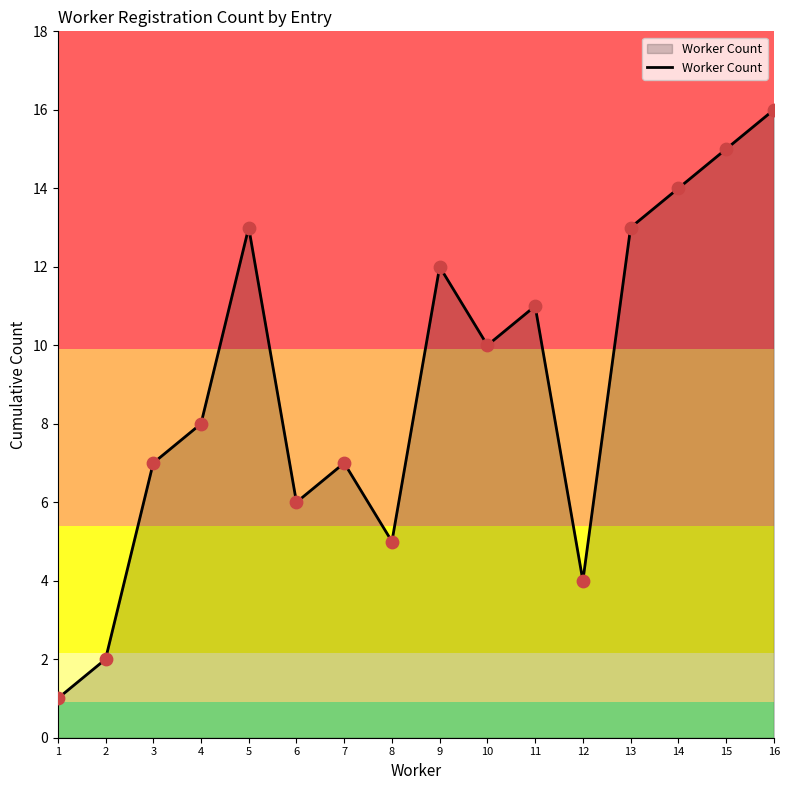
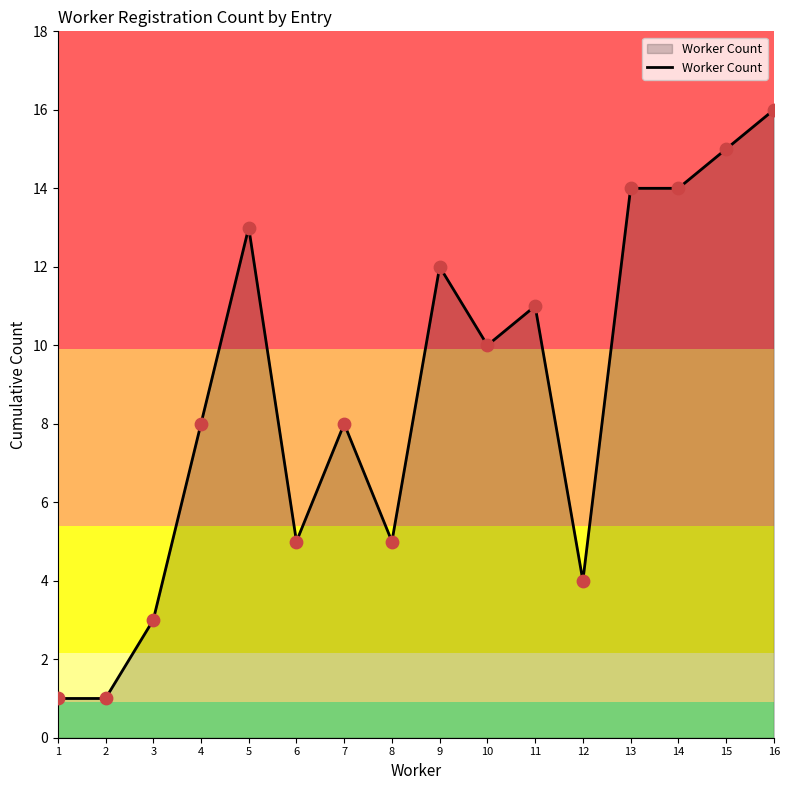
2: 2 -> 1
3: 7 -> 3
6: 6 -> 5
7: 7 -> 8
13: 13 -> 14
